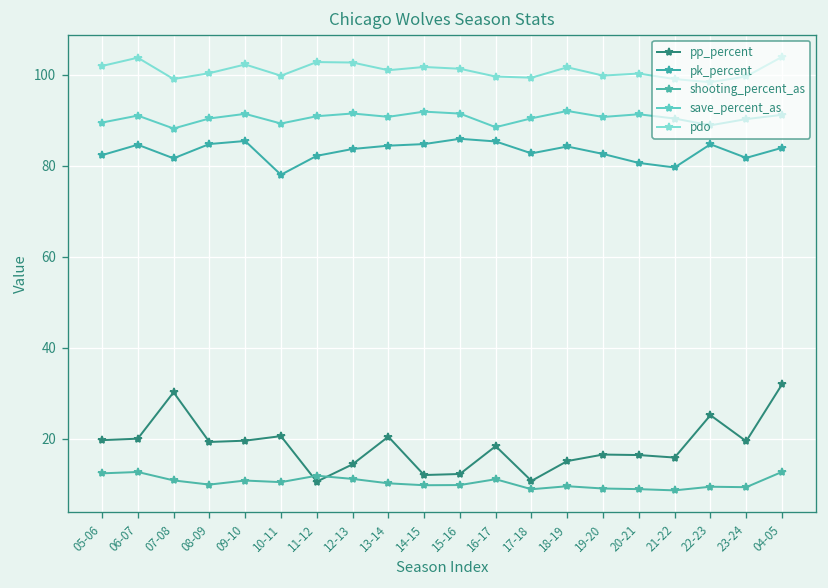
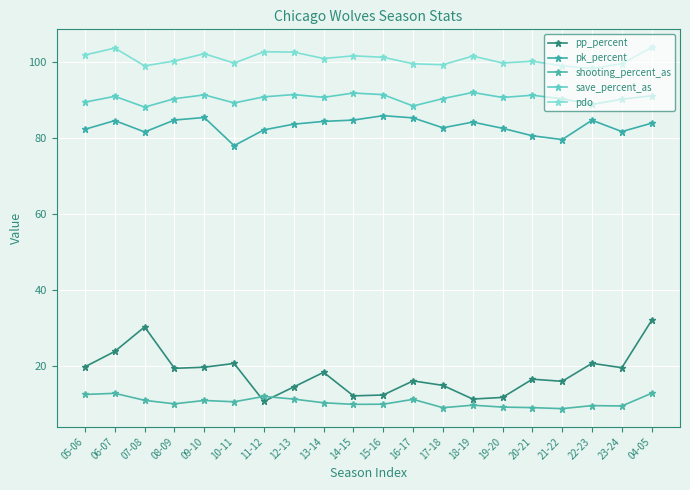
pp_percent, 06-07: 20 -> 24
pp_percent, 13-14: 20 -> 18
pp_percent, 16-17: 18 -> 16
pp_percent, 17-18: 11 -> 15
pp_percent, 18-19: 15 -> 11
pp_percent, 19-20: 17 -> 12
pp_percent, 22-23: 25 -> 21
